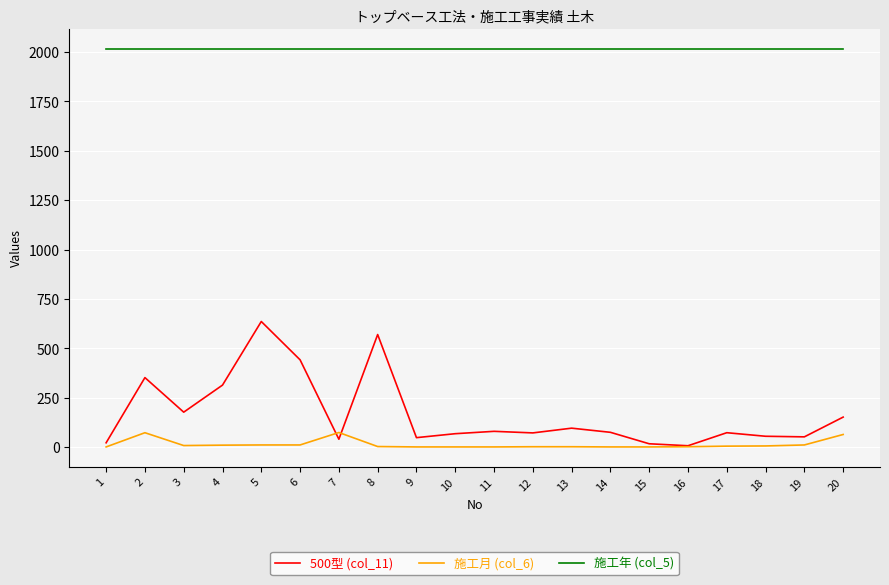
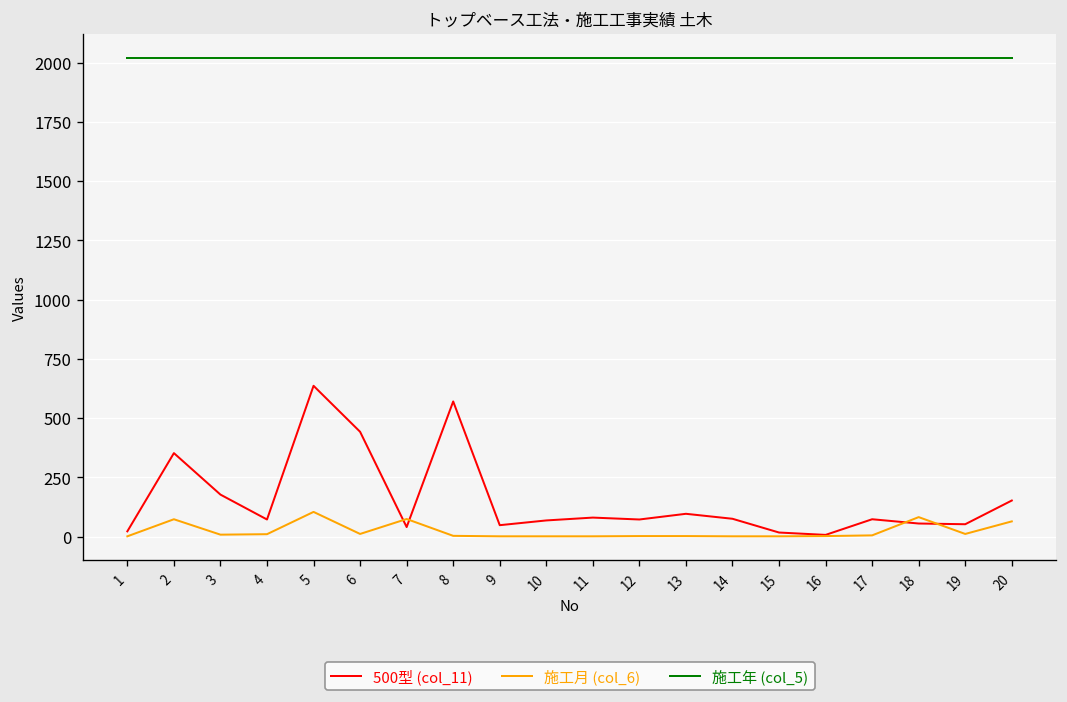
500型 (col_11), 4: 310 -> 70
施工月 (col_6), 5: 10 -> 100
施工月 (col_6), 18: 10 -> 80
